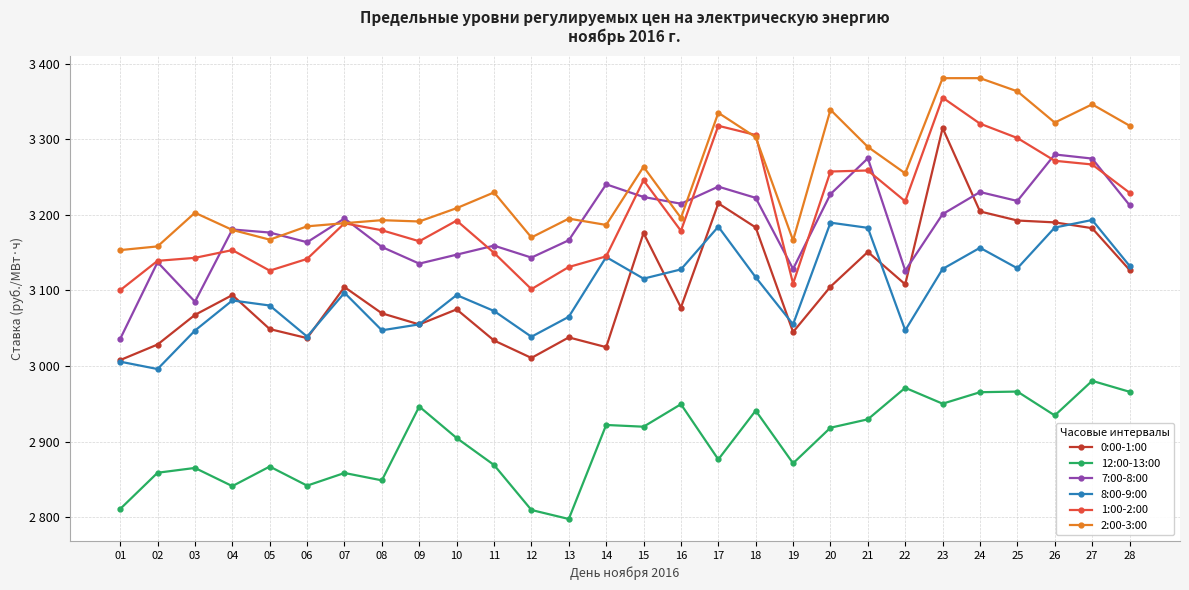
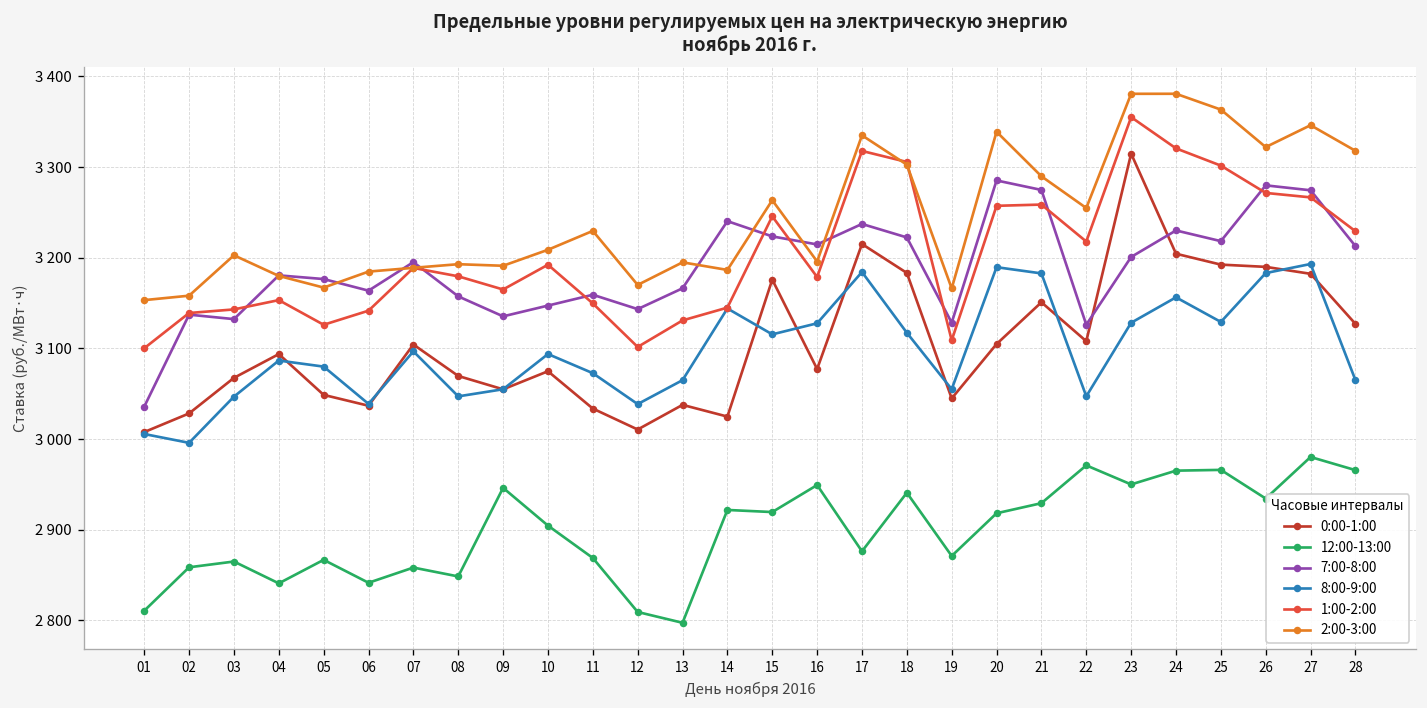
7:00-8:00, 03: 3090 -> 3130
7:00-8:00, 20: 3230 -> 3290
8:00-9:00, 28: 3130 -> 3070
